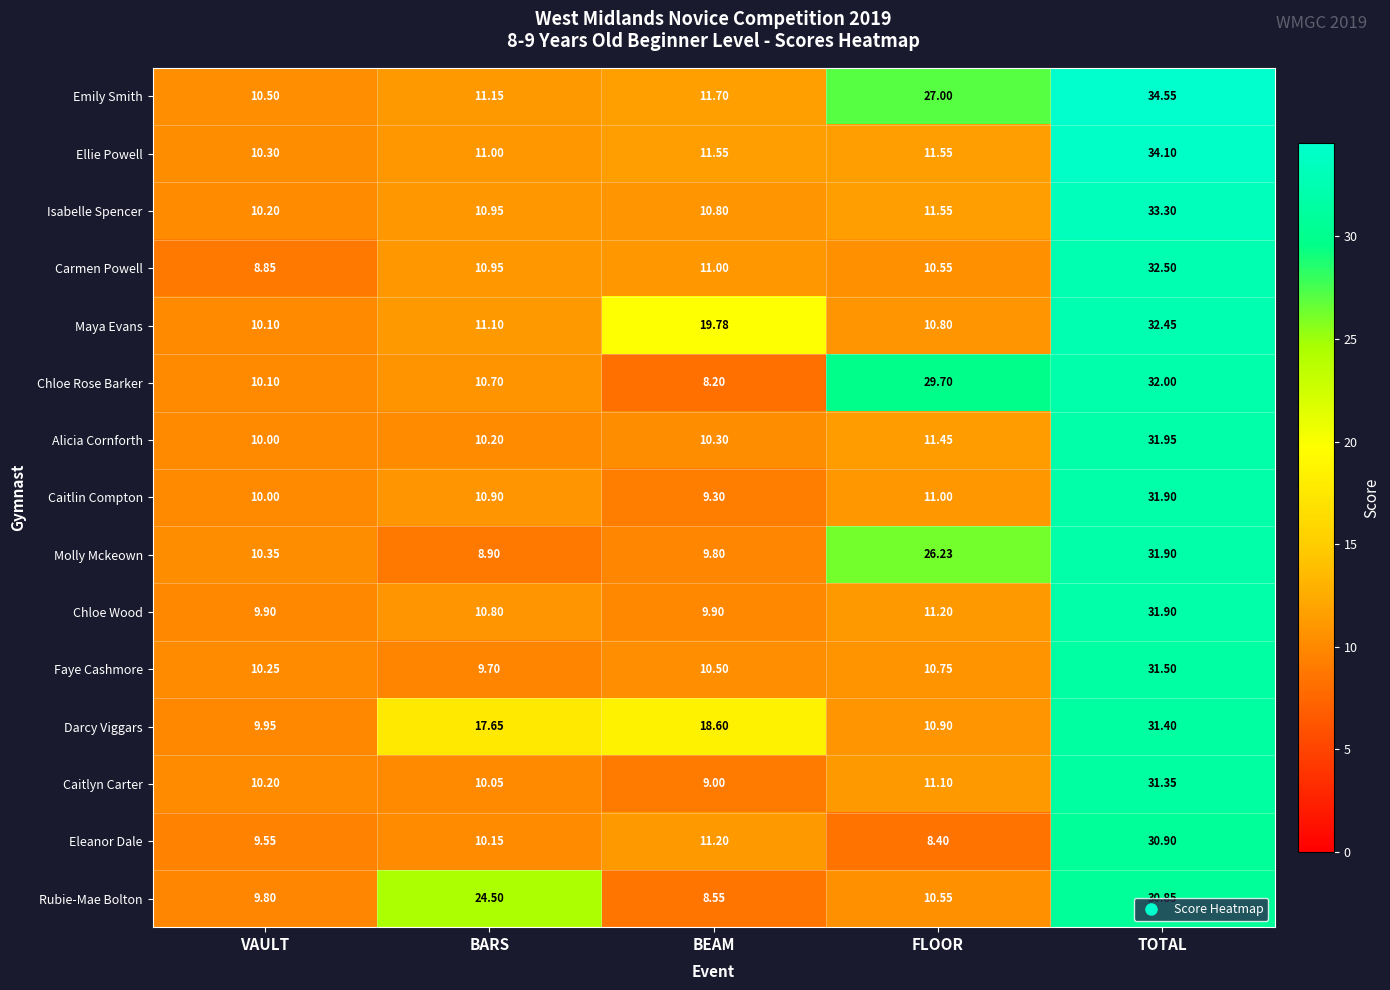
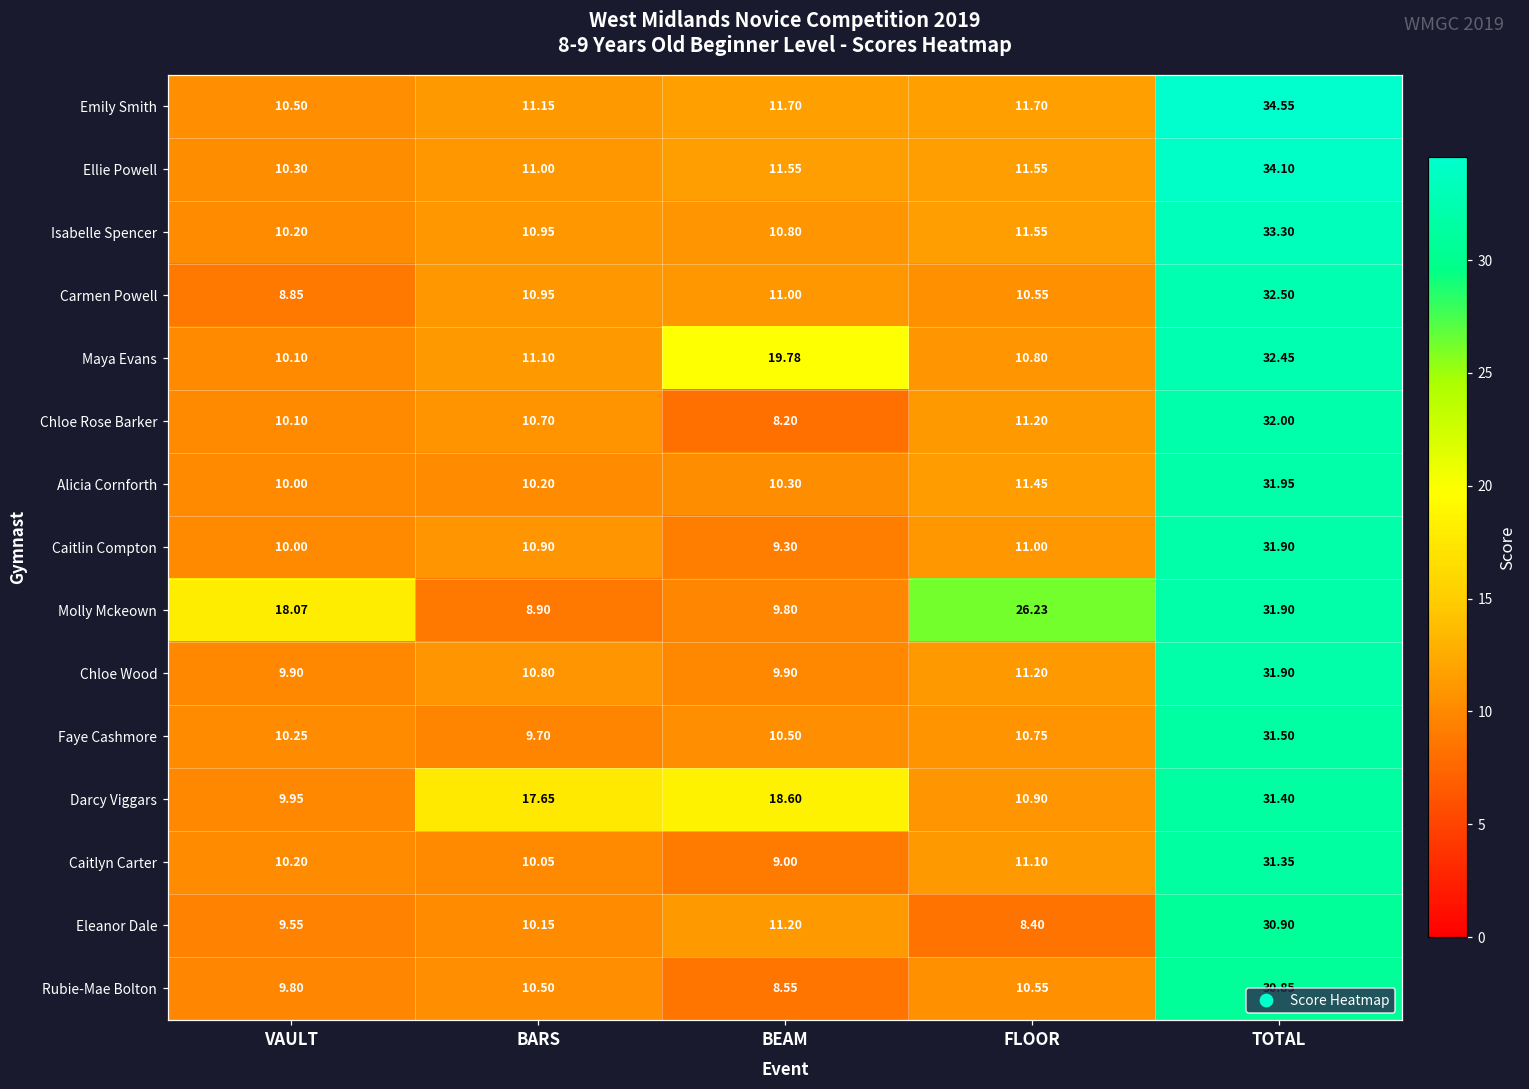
Emily Smith, FLOOR: 27.00 -> 11.70
Chloe Rose Barker, FLOOR: 29.70 -> 11.20
Molly Mckeown, VAULT: 10.35 -> 18.07
Rubie-Mae Bolton, BARS: 24.50 -> 10.50
